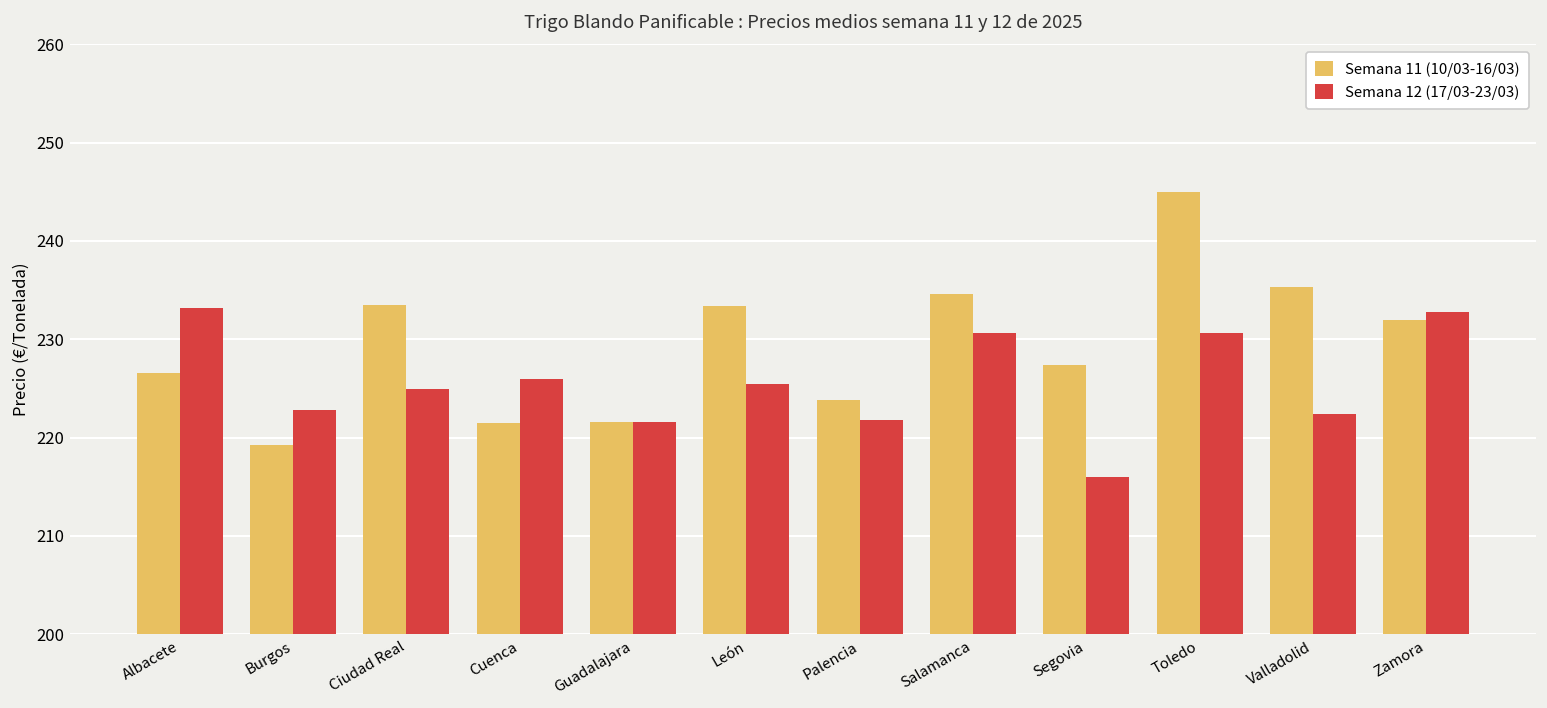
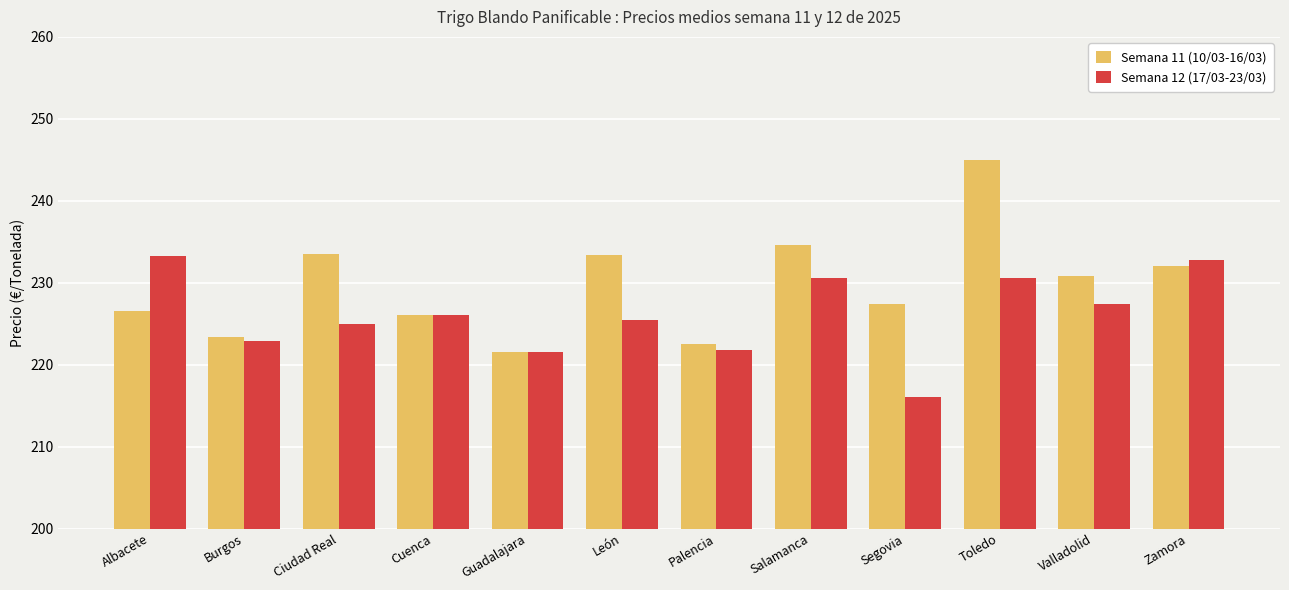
Semana 11 (10/03-16/03), Burgos: 219 -> 223
Semana 11 (10/03-16/03), Cuenca: 222 -> 226
Semana 11 (10/03-16/03), Palencia: 224 -> 223
Semana 11 (10/03-16/03), Valladolid: 235 -> 231
Semana 12 (17/03-23/03), Valladolid: 222 -> 227
